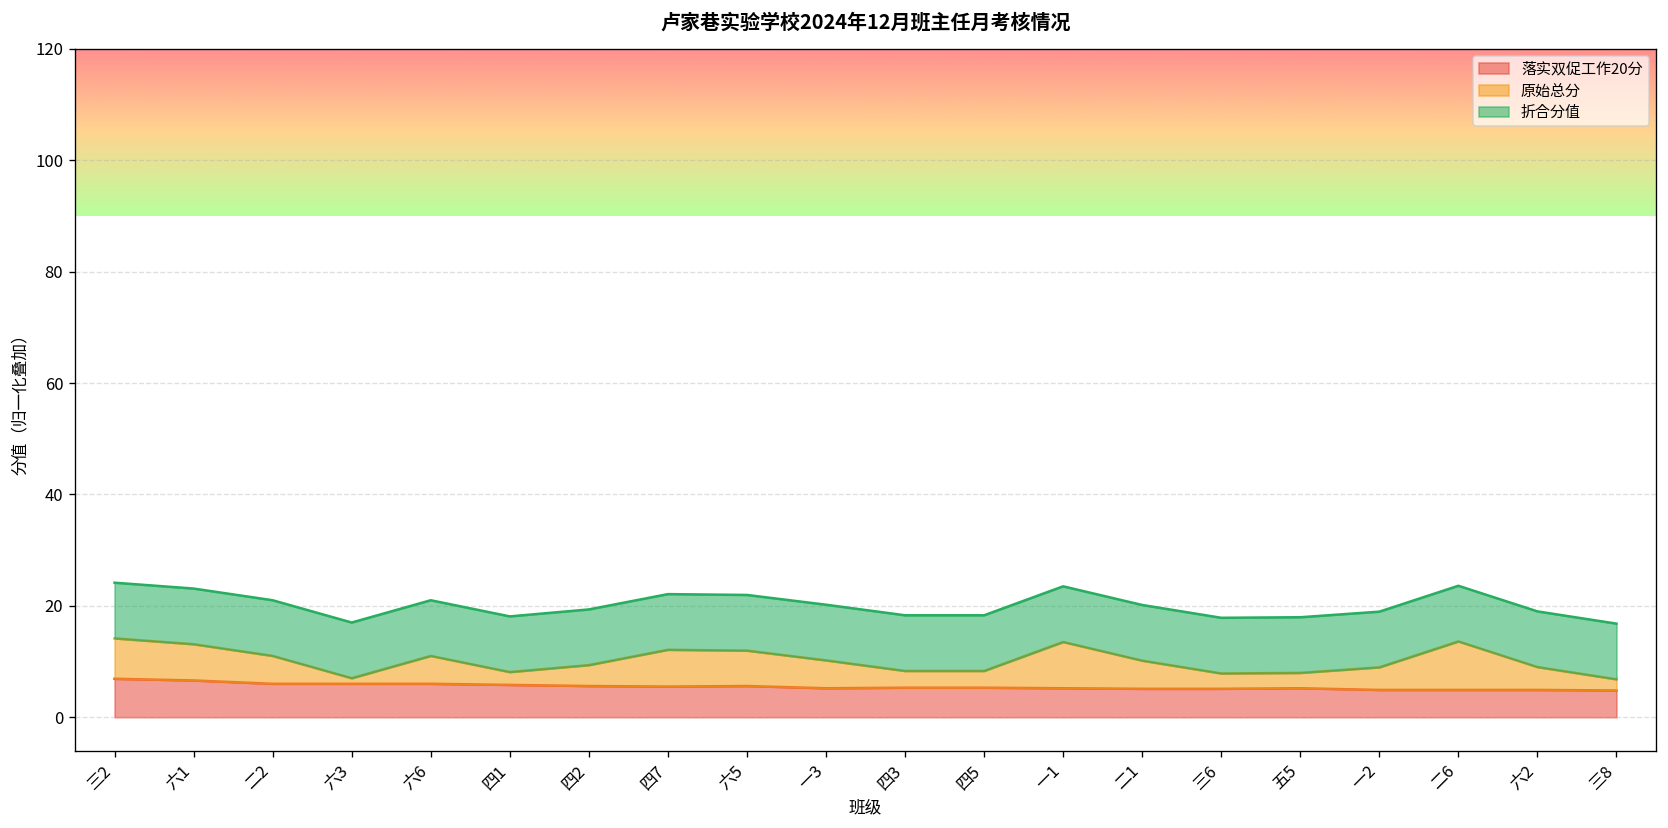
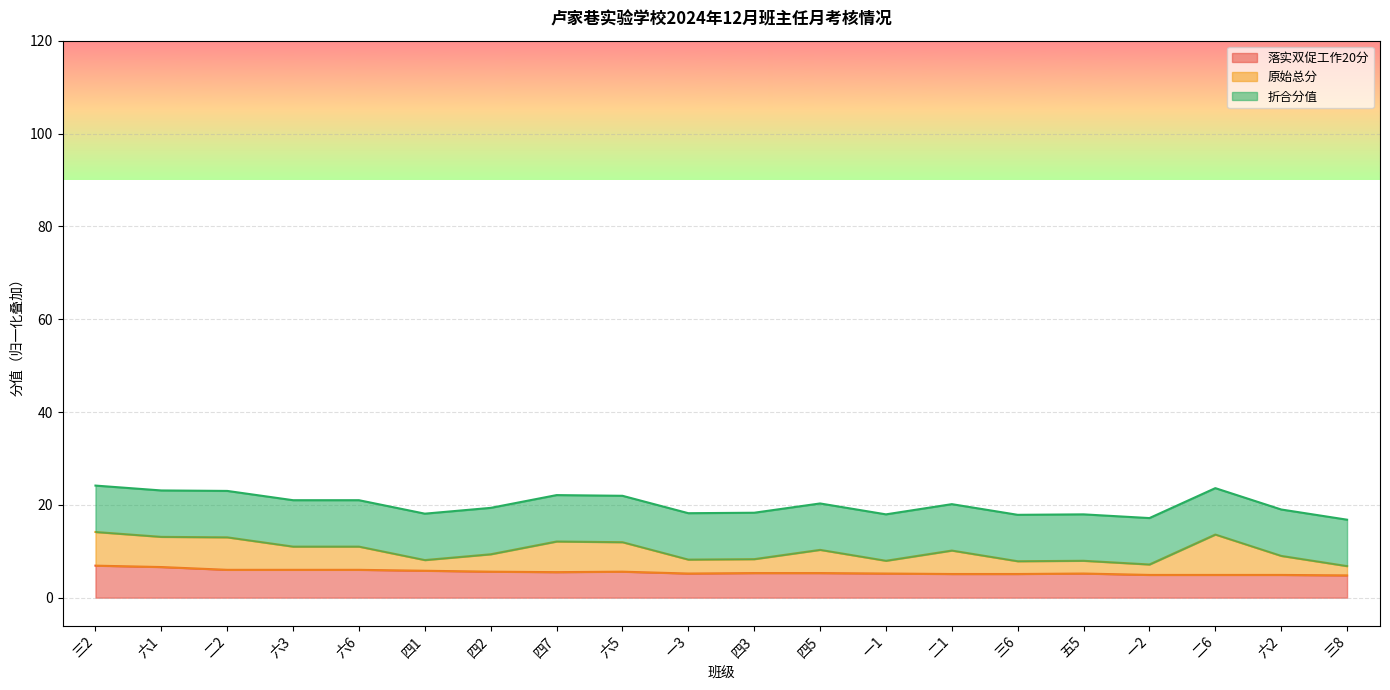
原始总分, 二2: 5 -> 7
原始总分, 六3: 1 -> 5
原始总分, 一3: 5 -> 3
原始总分, 四5: 3 -> 5
原始总分, 一1: 8 -> 3
原始总分, 一2: 4 -> 2
